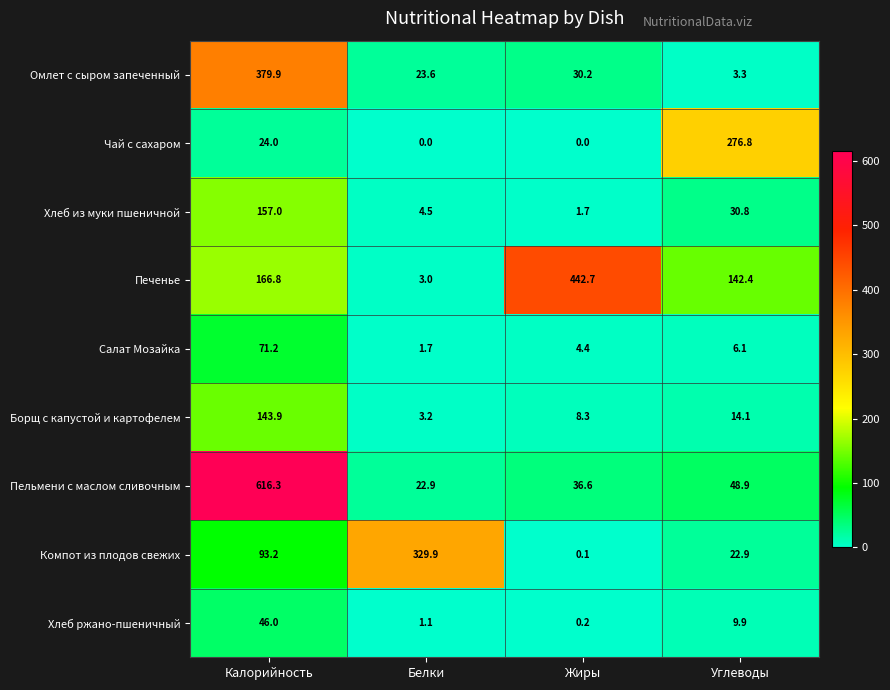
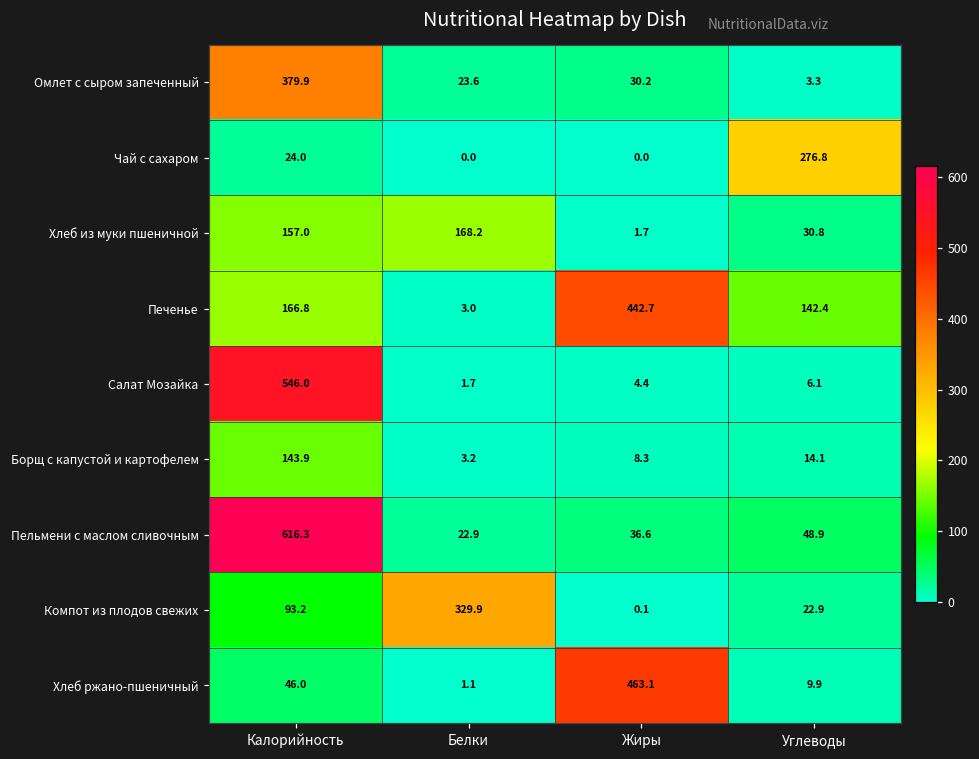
Хлеб из муки пшеничной, Белки: 4.5 -> 168.2
Салат Мозайка, Калорийность: 71.2 -> 546.0
Хлеб ржано-пшеничный, Жиры: 0.2 -> 463.1
